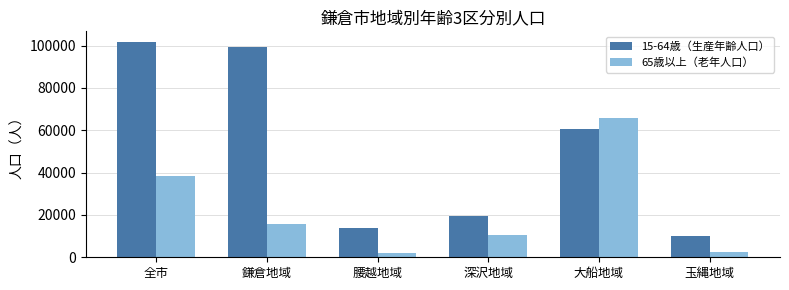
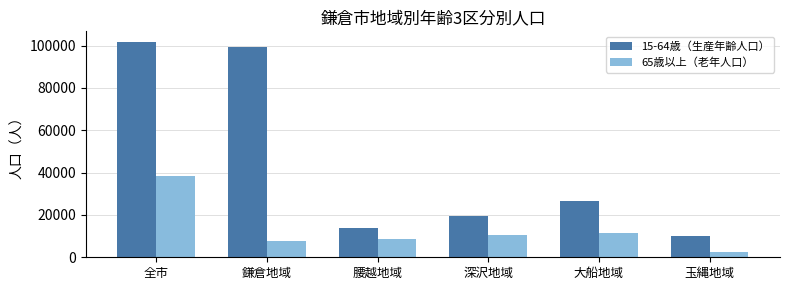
65歳以上（老年人口）, 鎌倉地域: 16000 -> 8000
65歳以上（老年人口）, 腰越地域: 2000 -> 9000
15-64歳（生産年齢人口）, 大船地域: 61000 -> 27000
65歳以上（老年人口）, 大船地域: 66000 -> 12000
